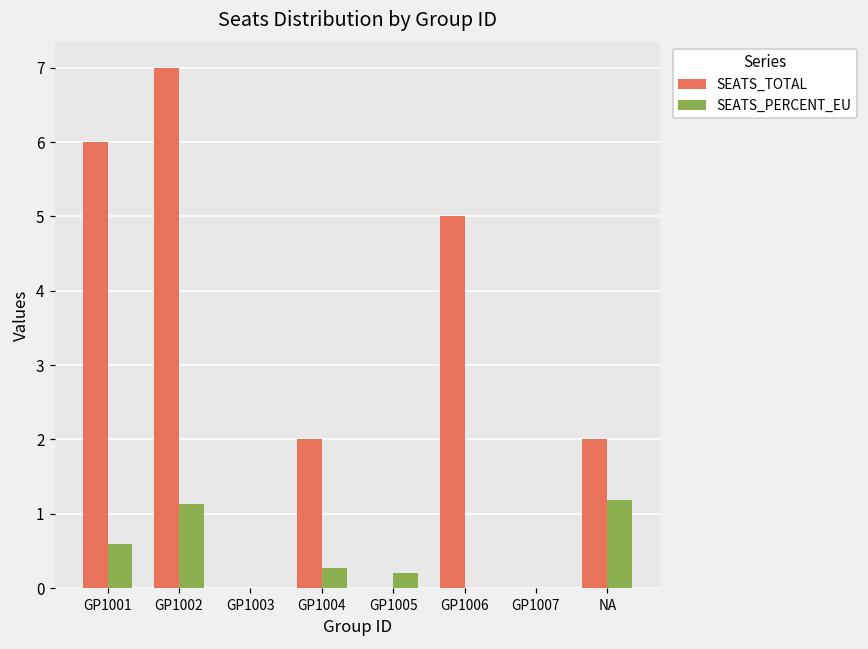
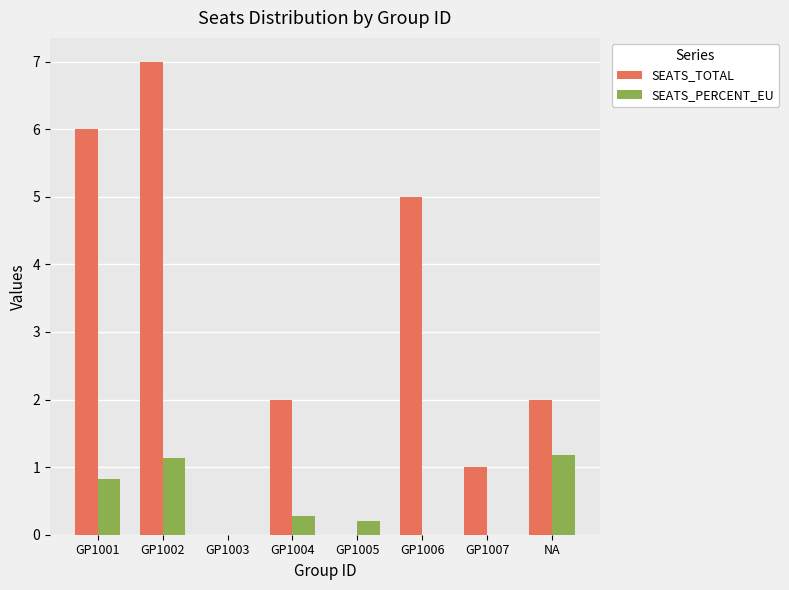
SEATS_PERCENT_EU, GP1001: 0.6 -> 0.8
SEATS_TOTAL, GP1007: 0 -> 1
